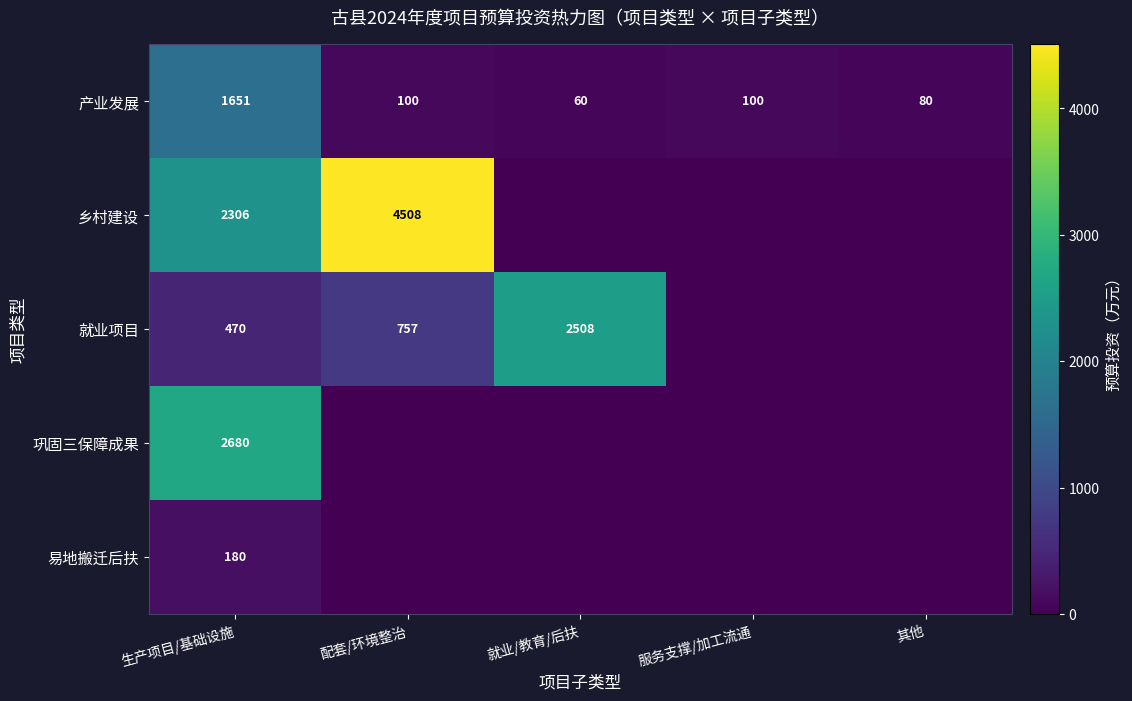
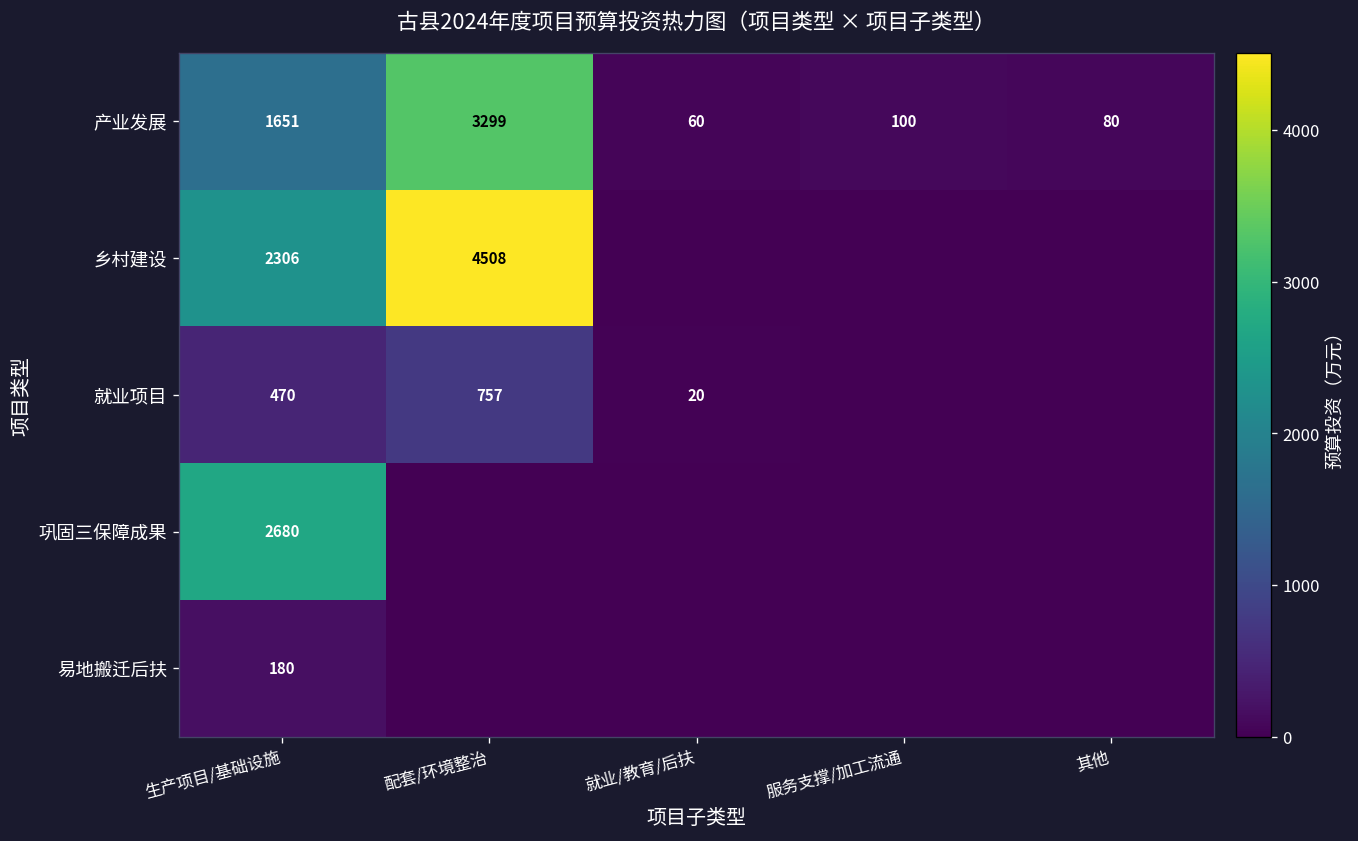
产业发展, 配套/环境整治: 100 -> 3299
就业项目, 就业/教育/后扶: 2508 -> 20
